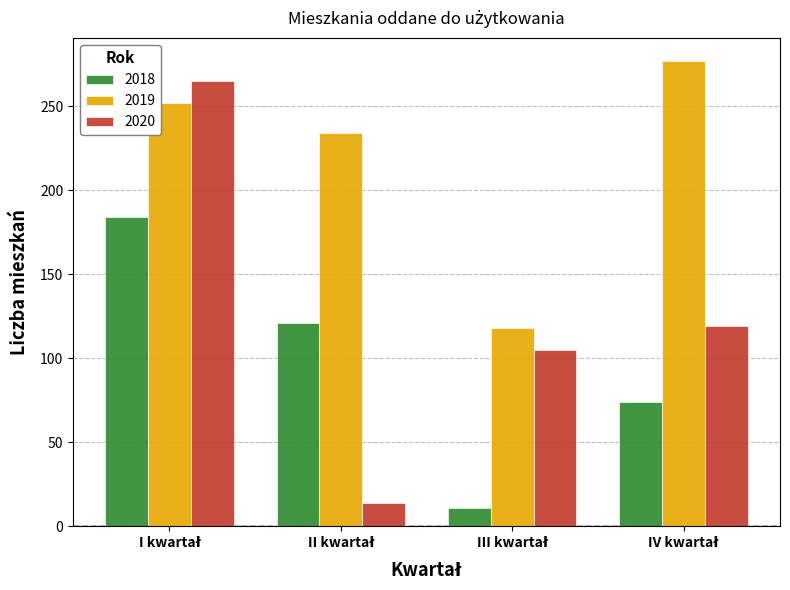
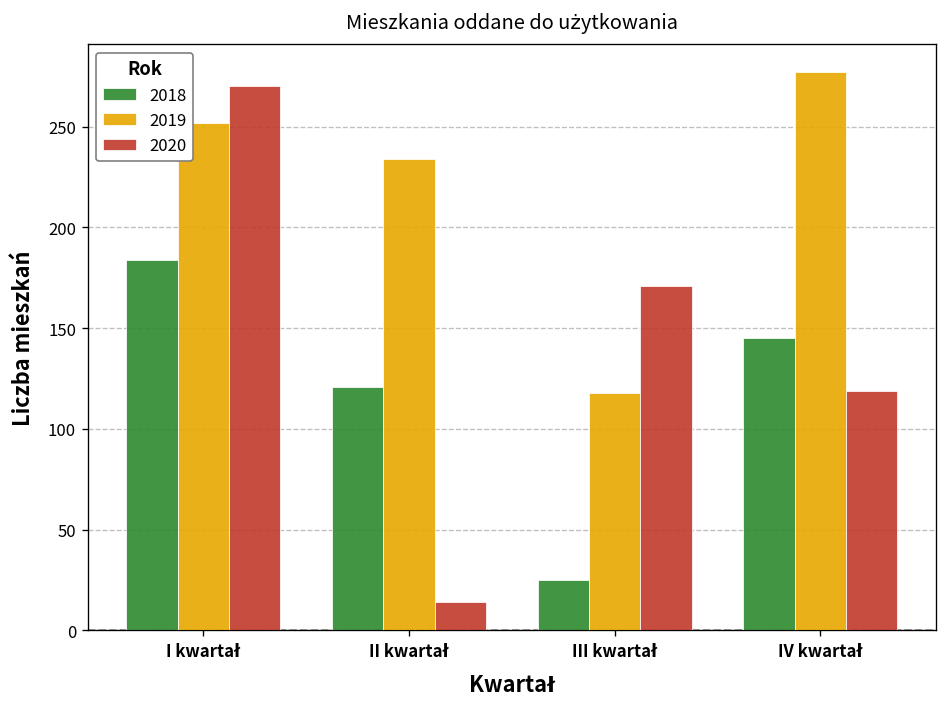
2020, I kwartał: 265 -> 270
2018, III kwartał: 11 -> 25
2020, III kwartał: 105 -> 171
2018, IV kwartał: 74 -> 145
